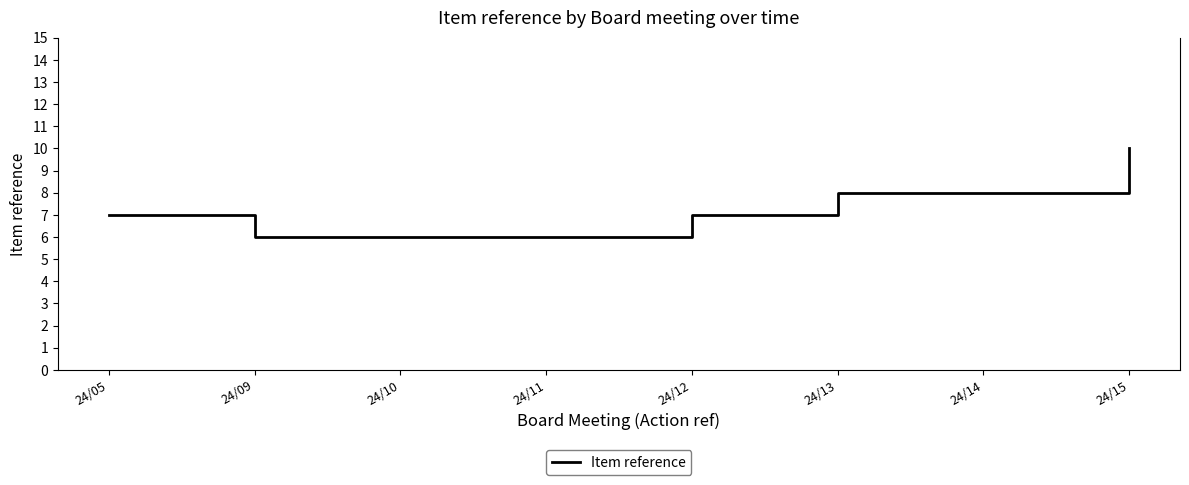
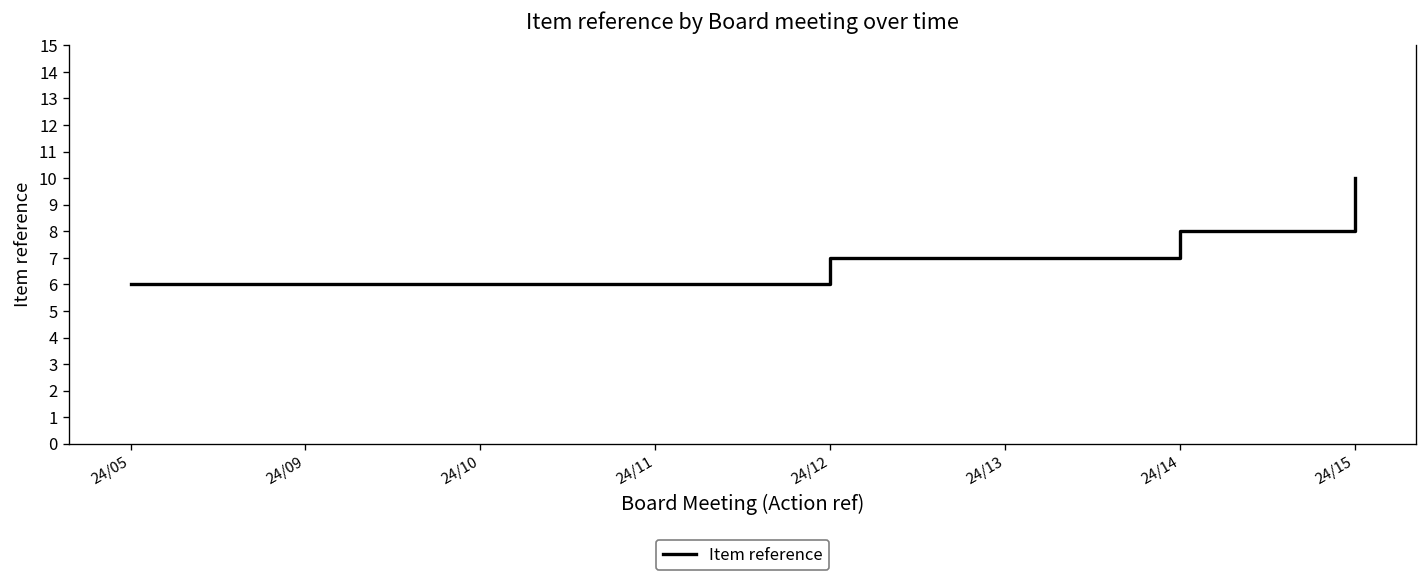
24/05: 7 -> 6
24/13: 8 -> 7
